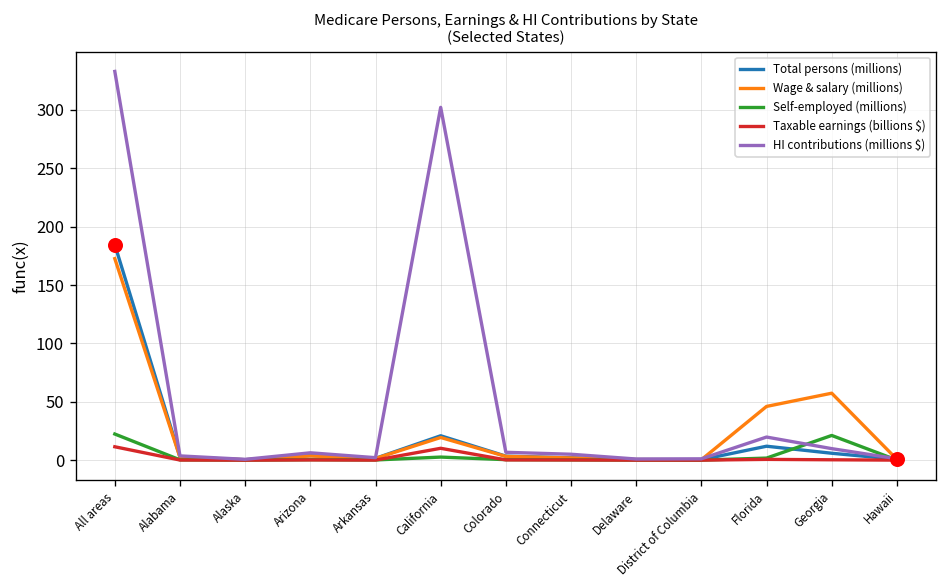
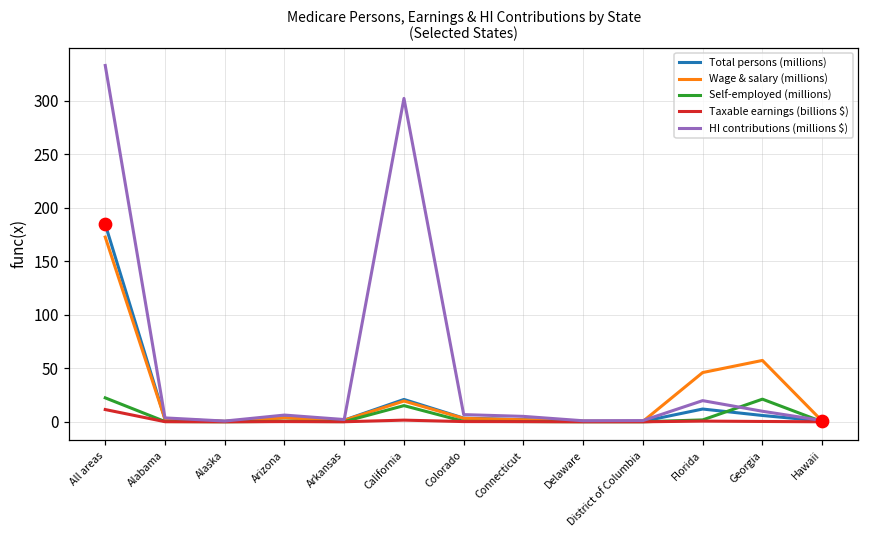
Self-employed (millions), California: 0 -> 20
Taxable earnings (billions $), California: 10 -> 0
